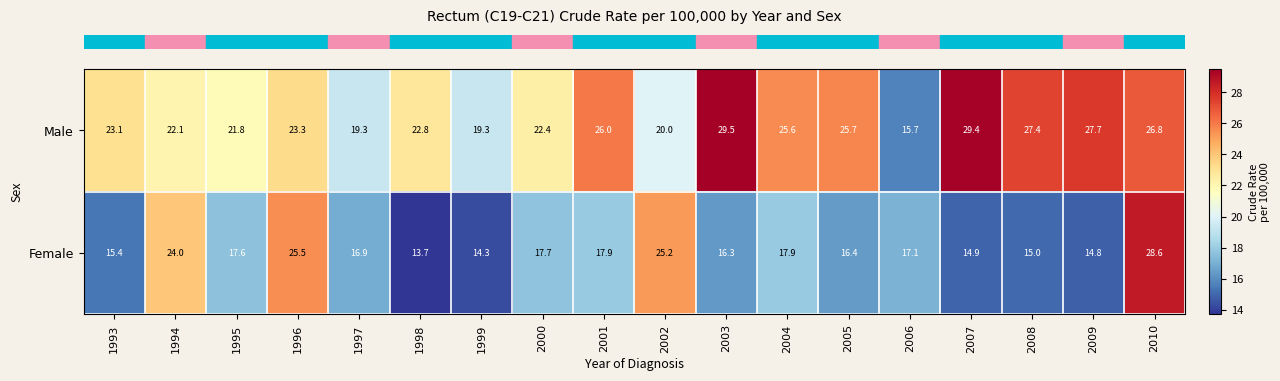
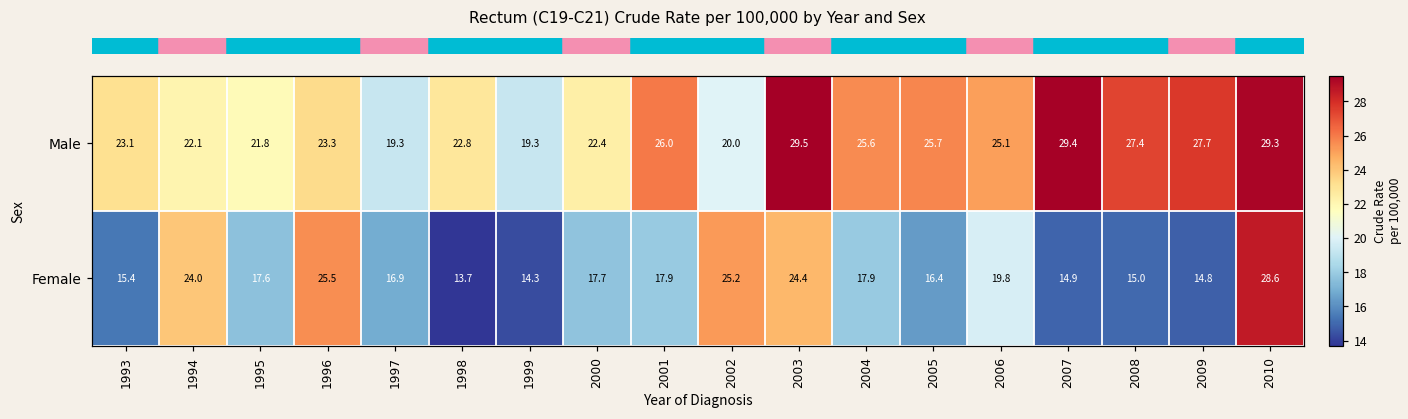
Male, 2006: 15.7 -> 25.1
Male, 2010: 26.8 -> 29.3
Female, 2003: 16.3 -> 24.4
Female, 2006: 17.1 -> 19.8
